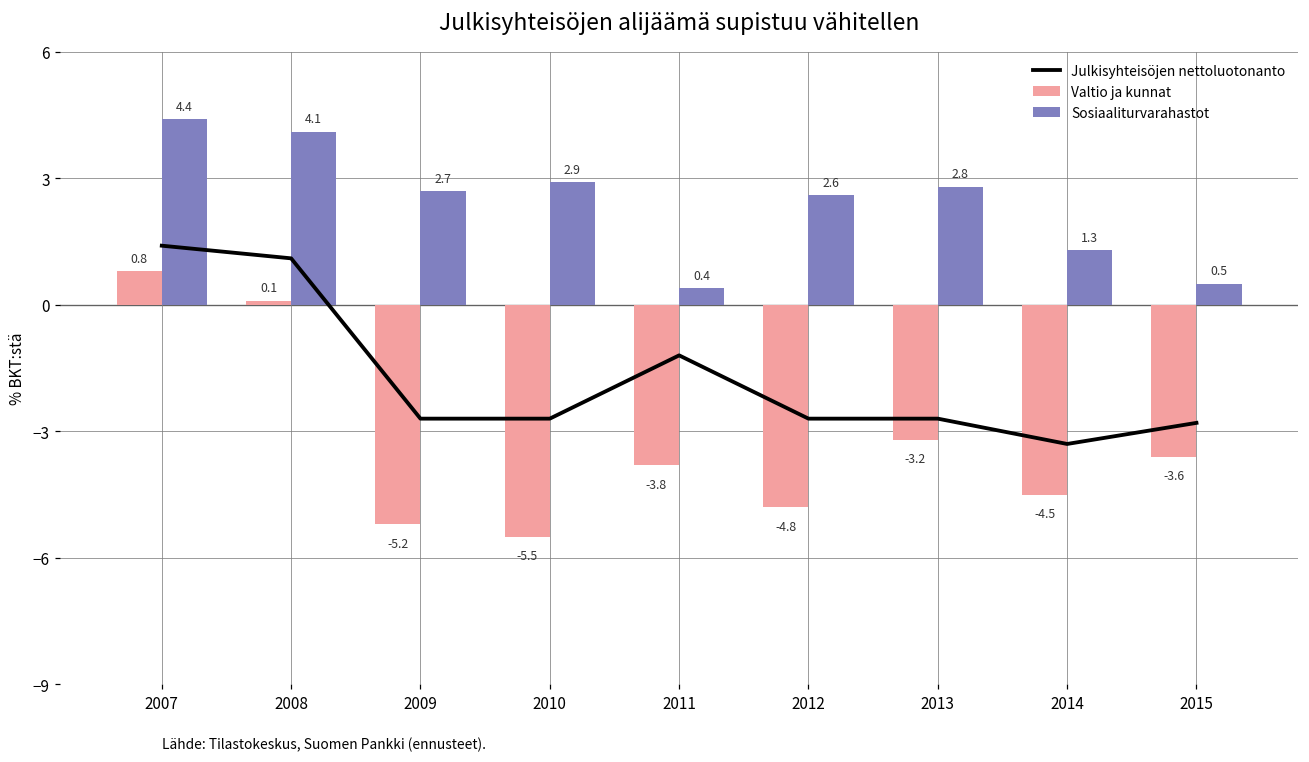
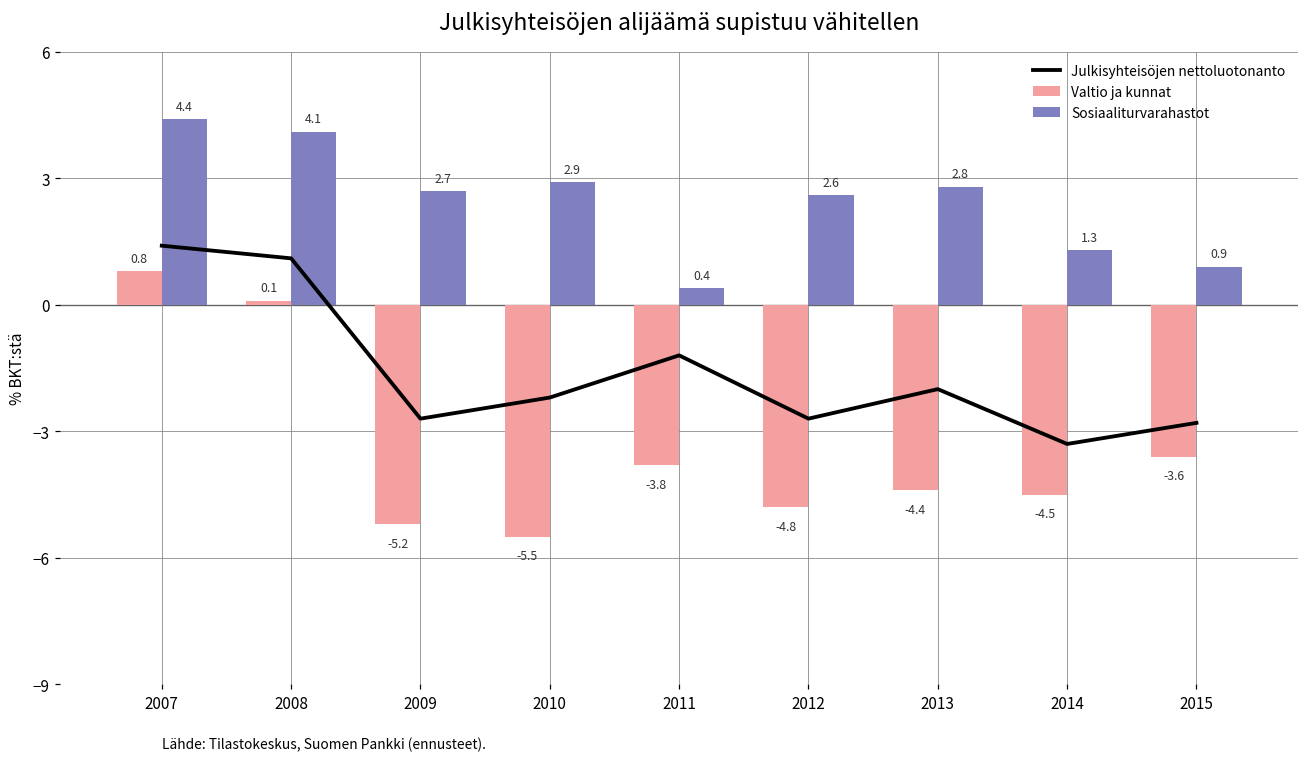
Julkisyhteisöjen nettoluotonanto, 2010: -2.7 -> -2.2
Valtio ja kunnat, 2013: -3.2 -> -4.4
Julkisyhteisöjen nettoluotonanto, 2013: -2.7 -> -2.0
Sosiaaliturvarahastot, 2015: 0.5 -> 0.9
